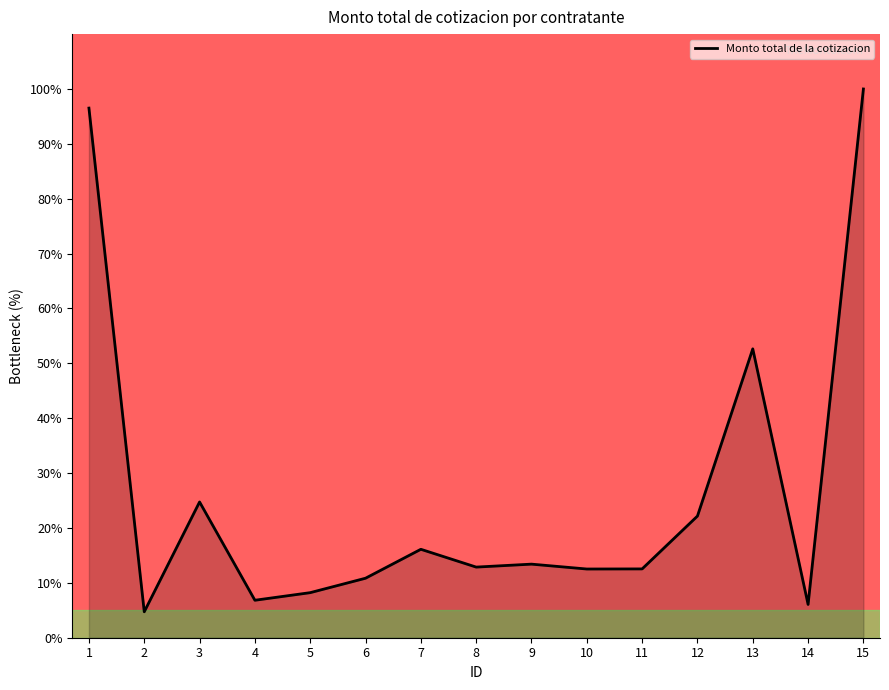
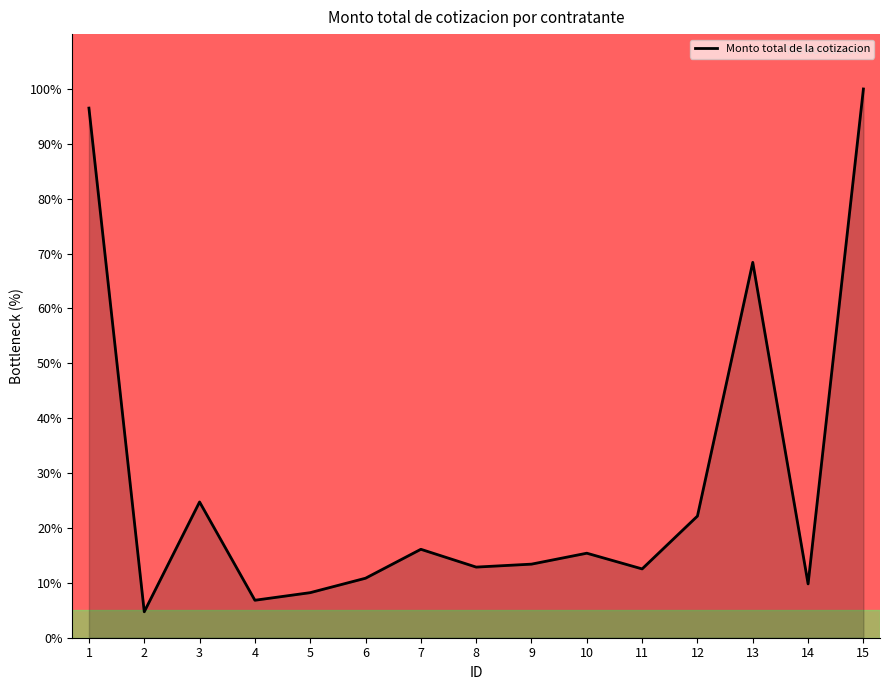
10: 13% -> 15%
13: 53% -> 68%
14: 6% -> 10%
